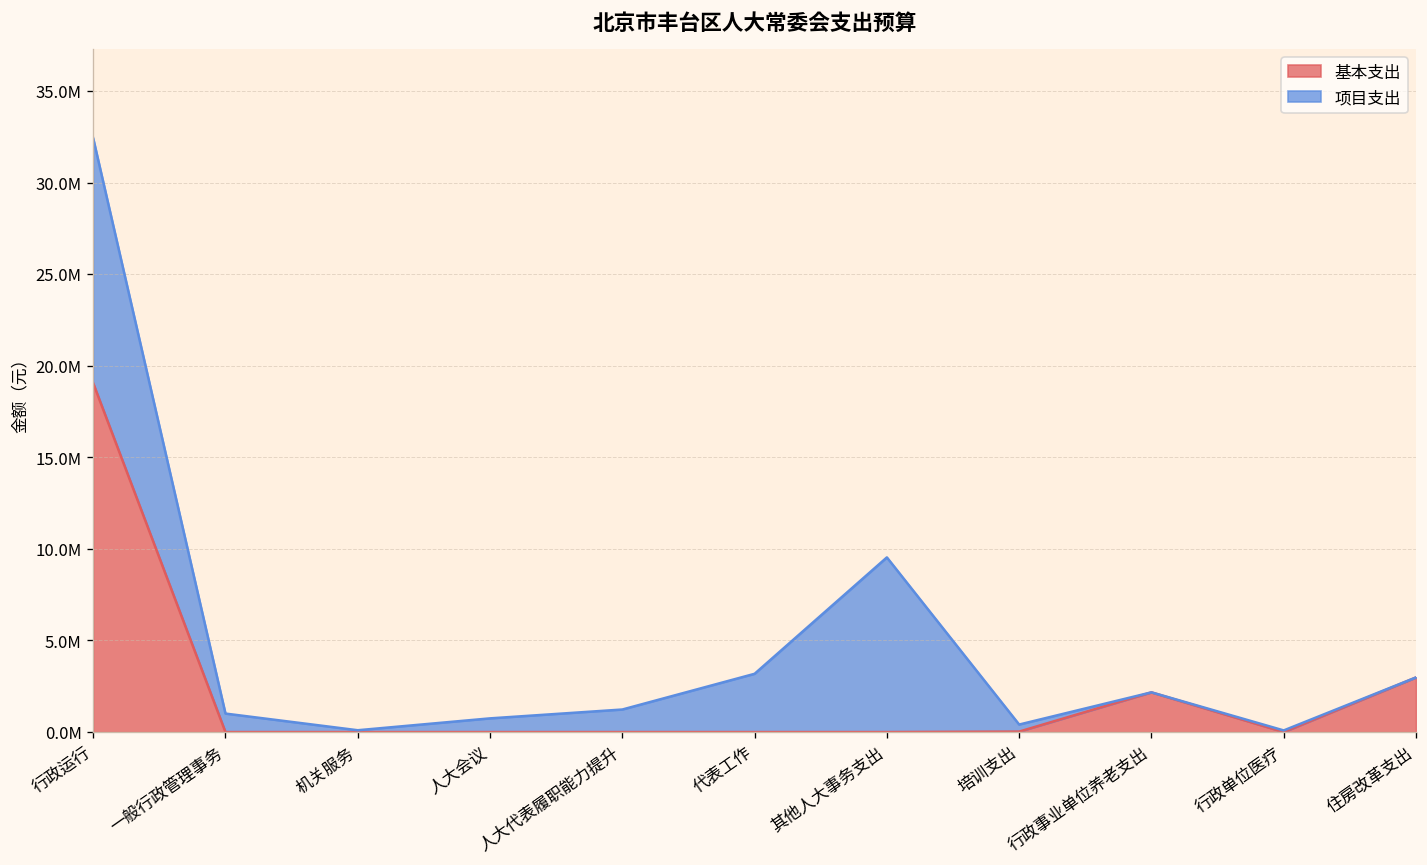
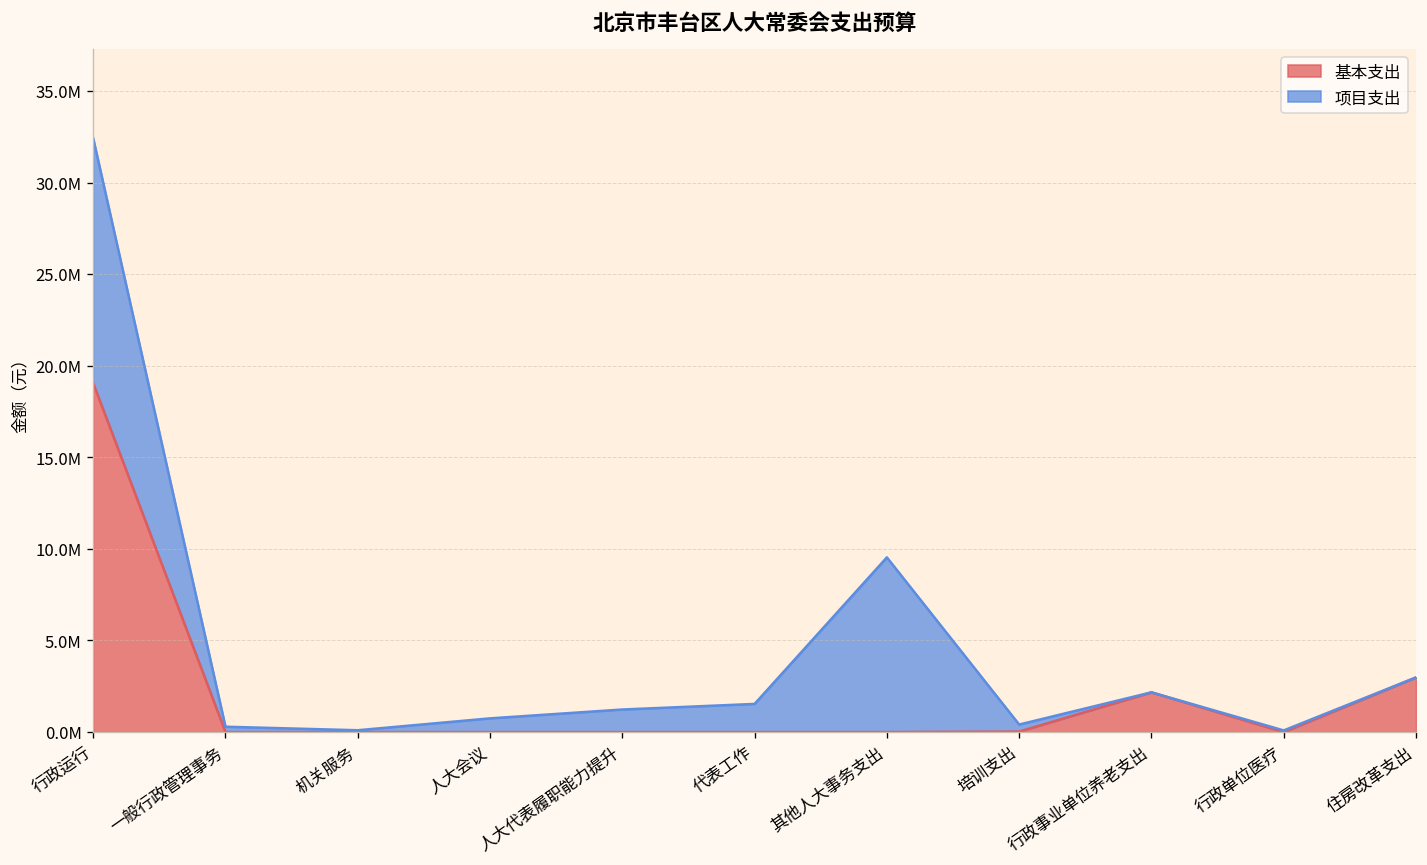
项目支出, 一般行政管理事务: 1000000 -> 300000
项目支出, 代表工作: 3200000 -> 1500000
